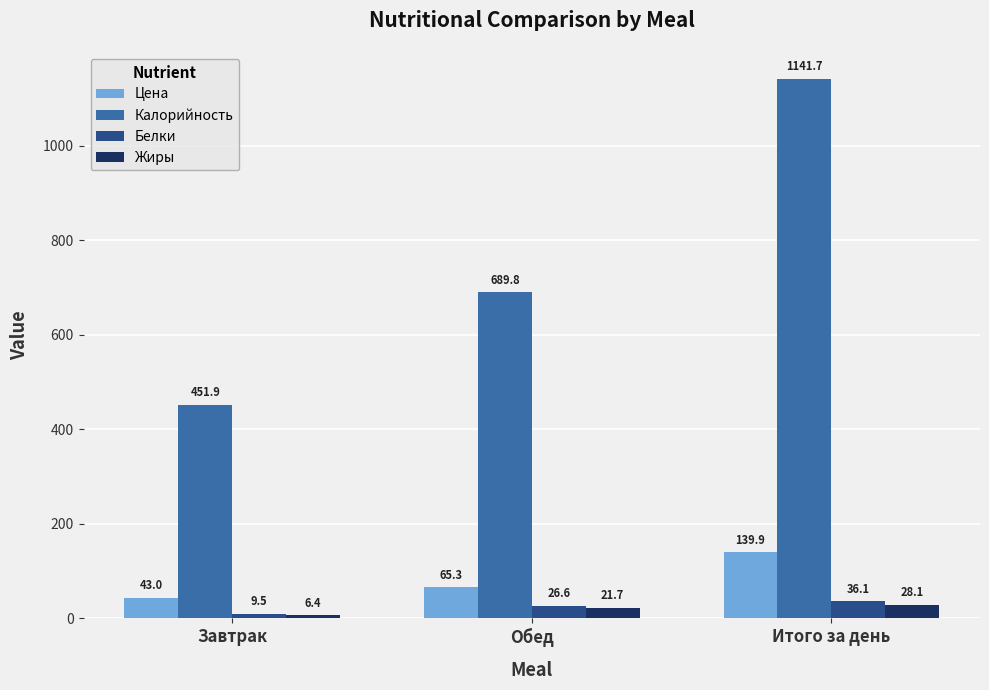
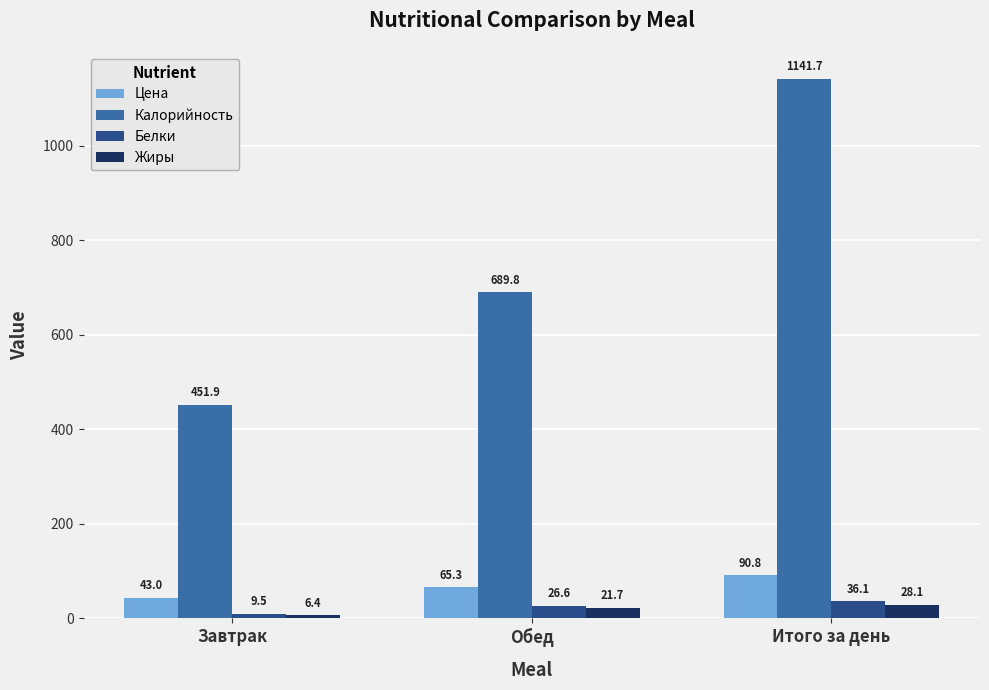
Цена, Итого за день: 139.9 -> 90.8
